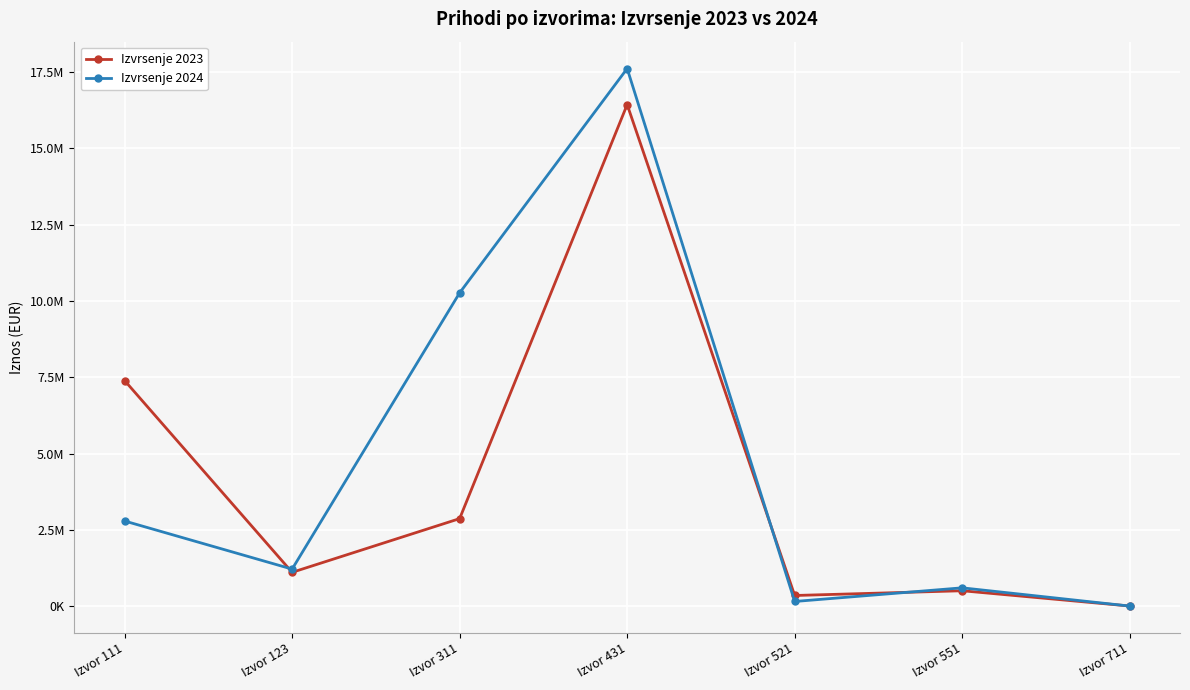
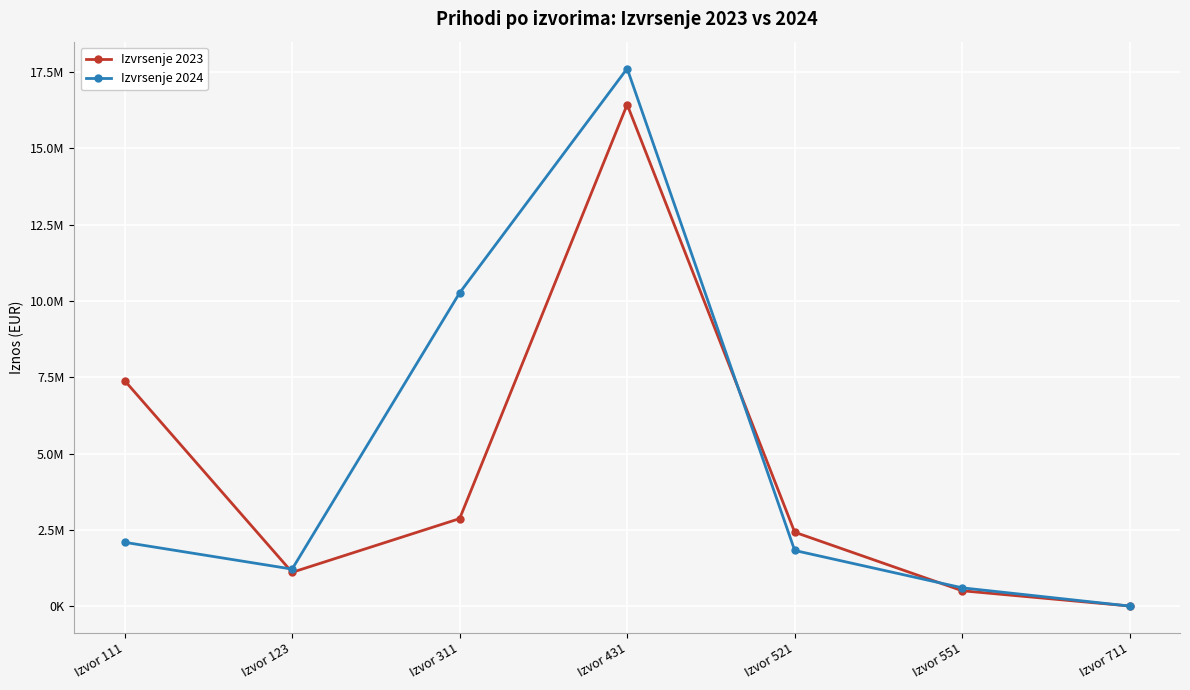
Izvrsenje 2024, Izvor 111: 2800000 -> 2100000
Izvrsenje 2023, Izvor 521: 400000 -> 2400000
Izvrsenje 2024, Izvor 521: 200000 -> 1800000
